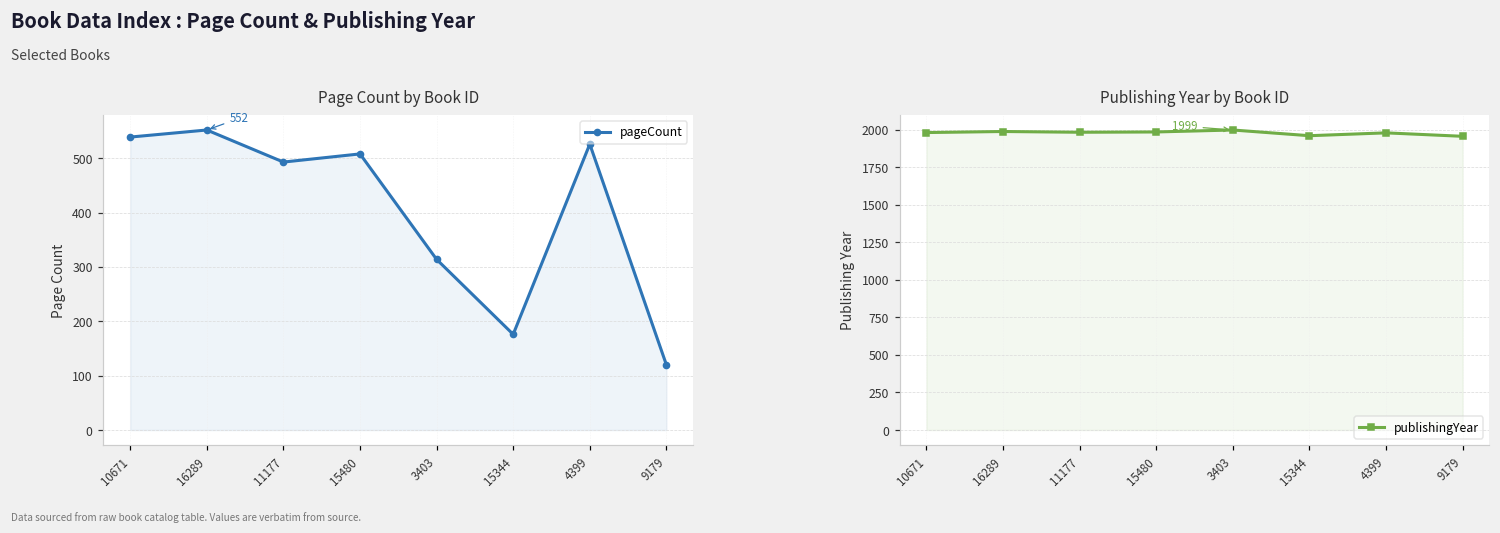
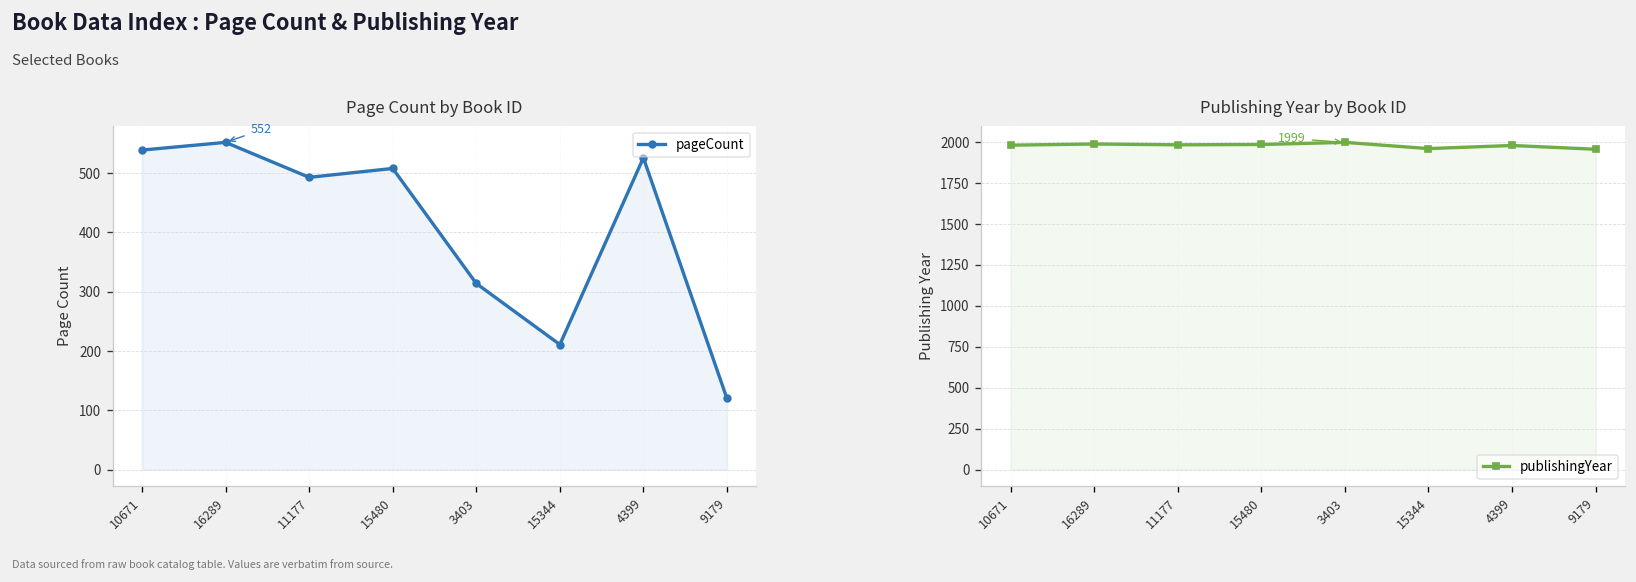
Page Count by Book ID, 15344: 180 -> 210
